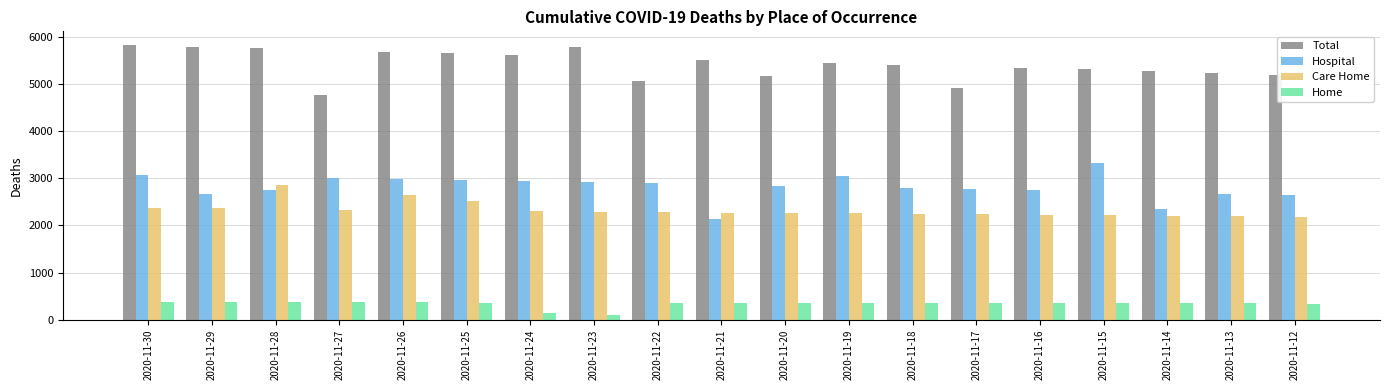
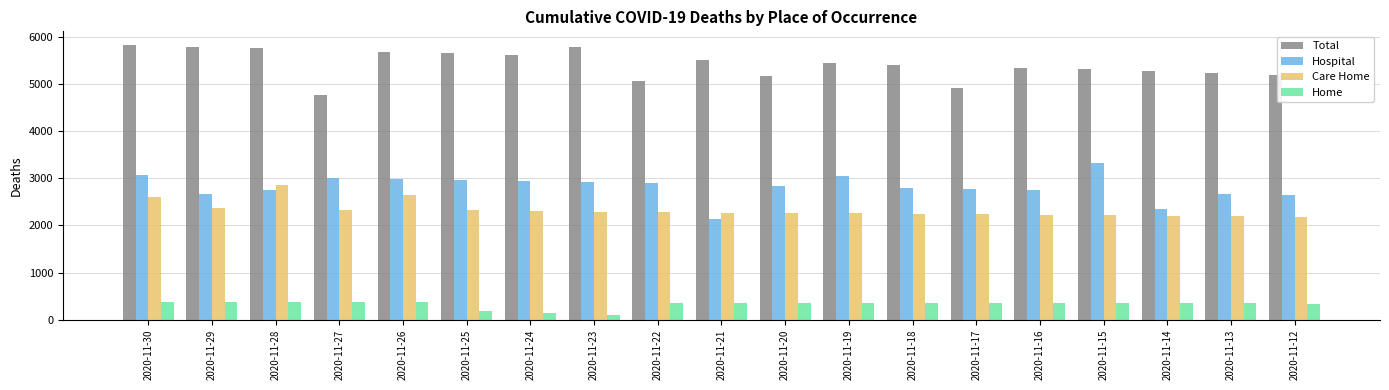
Care Home, 2020-11-30: 2400 -> 2600
Care Home, 2020-11-25: 2500 -> 2300
Home, 2020-11-25: 400 -> 200
